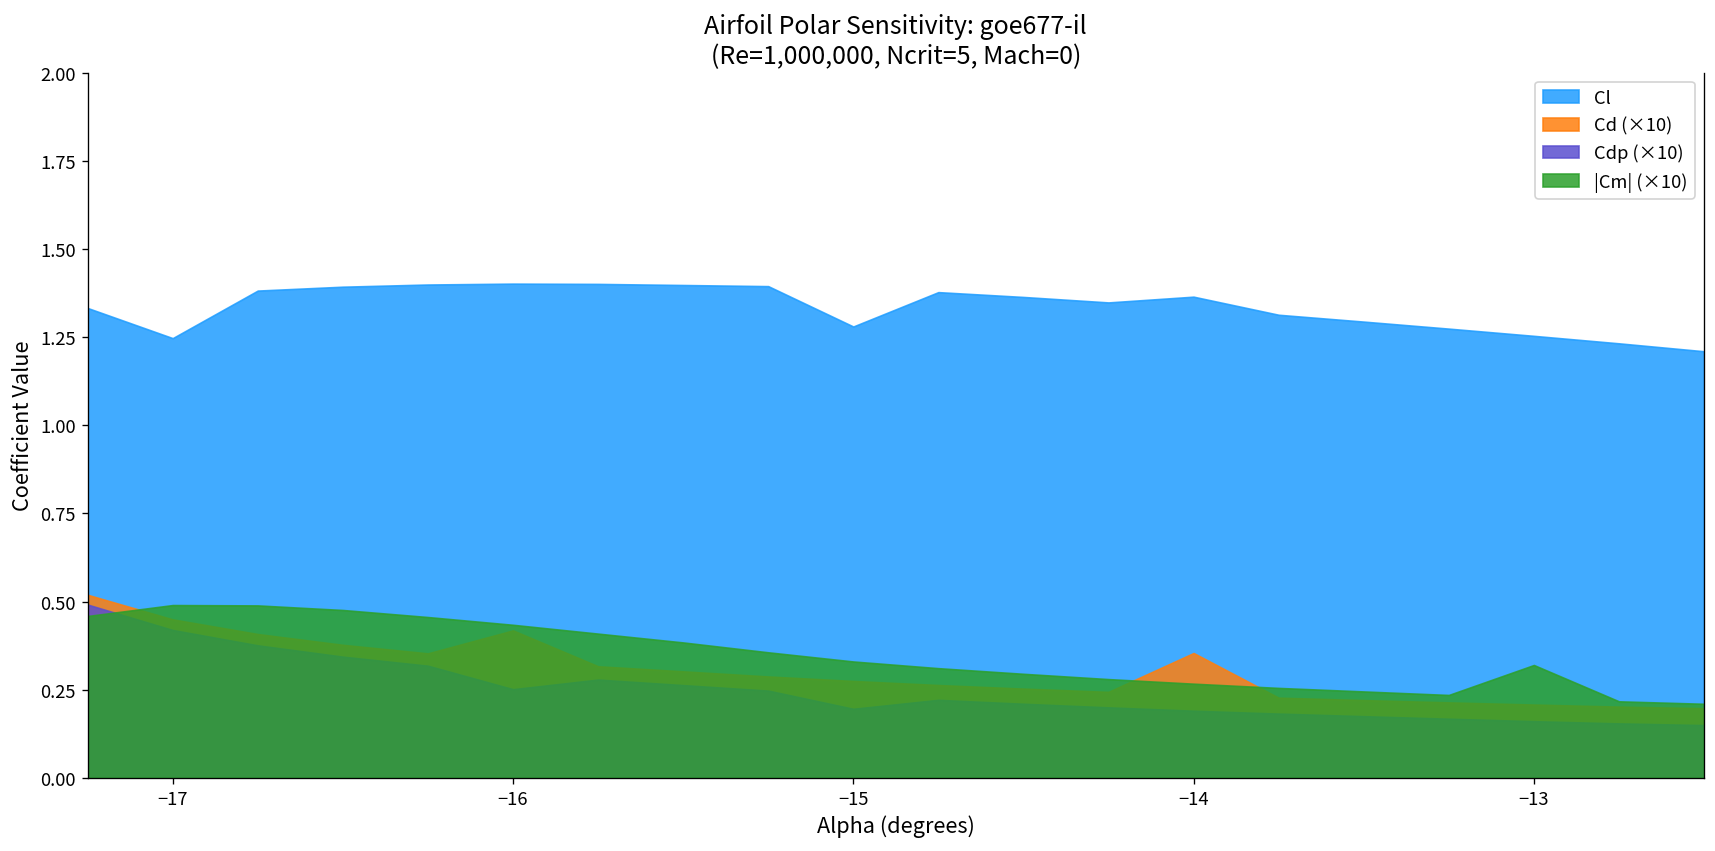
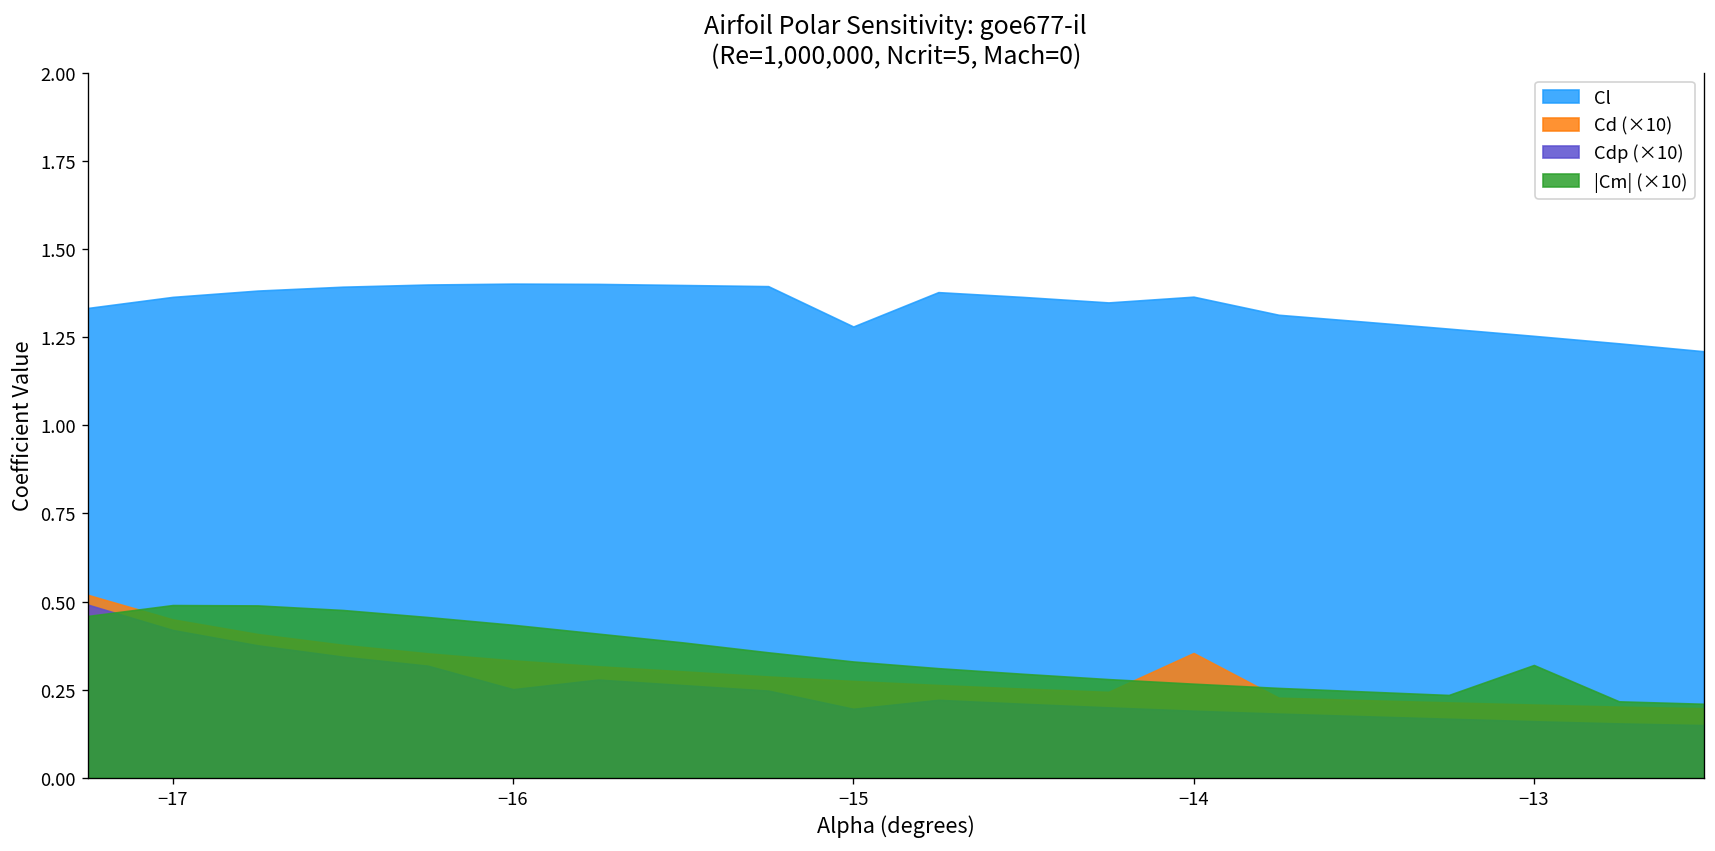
Cl, −17: 1.25 -> 1.36
Cd (×10), −16: 0.42 -> 0.33
